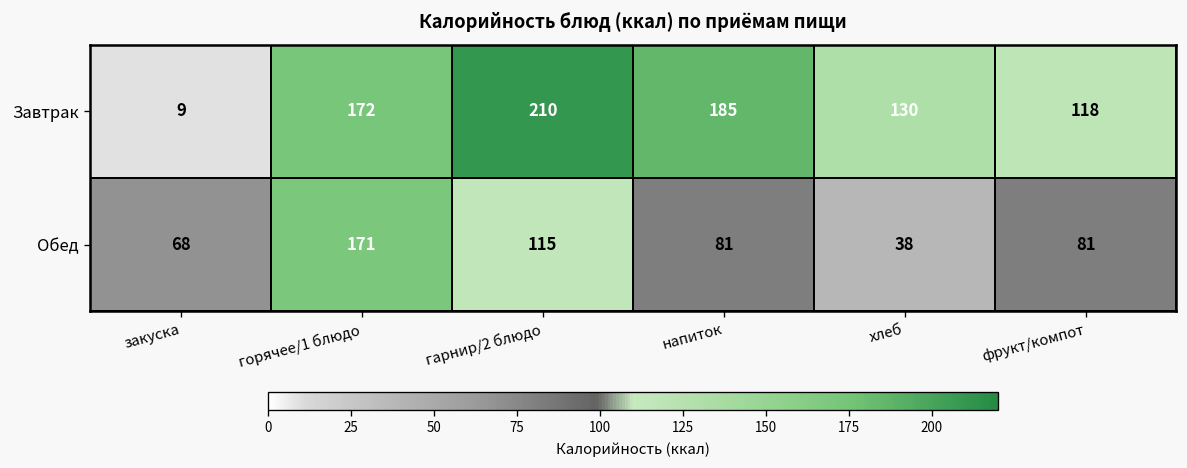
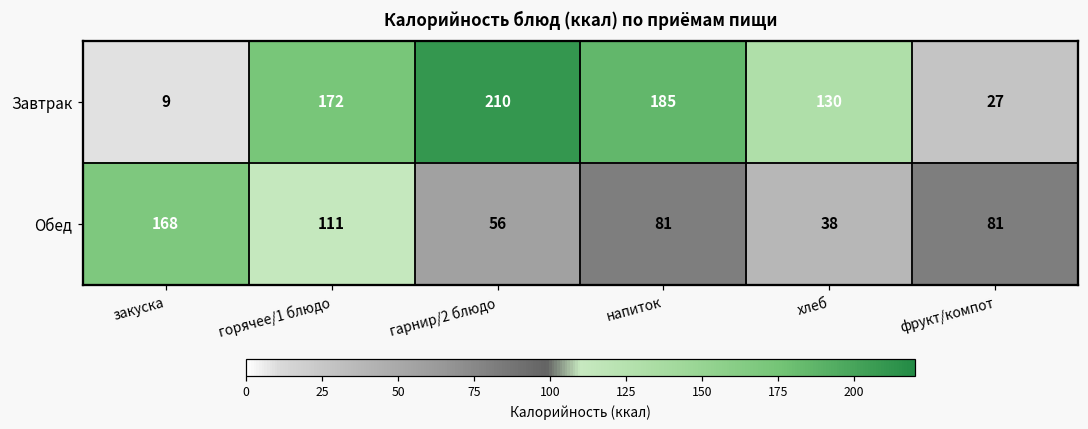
Завтрак, фрукт/компот: 118 -> 27
Обед, закуска: 68 -> 168
Обед, горячее/1 блюдо: 171 -> 111
Обед, гарнир/2 блюдо: 115 -> 56
